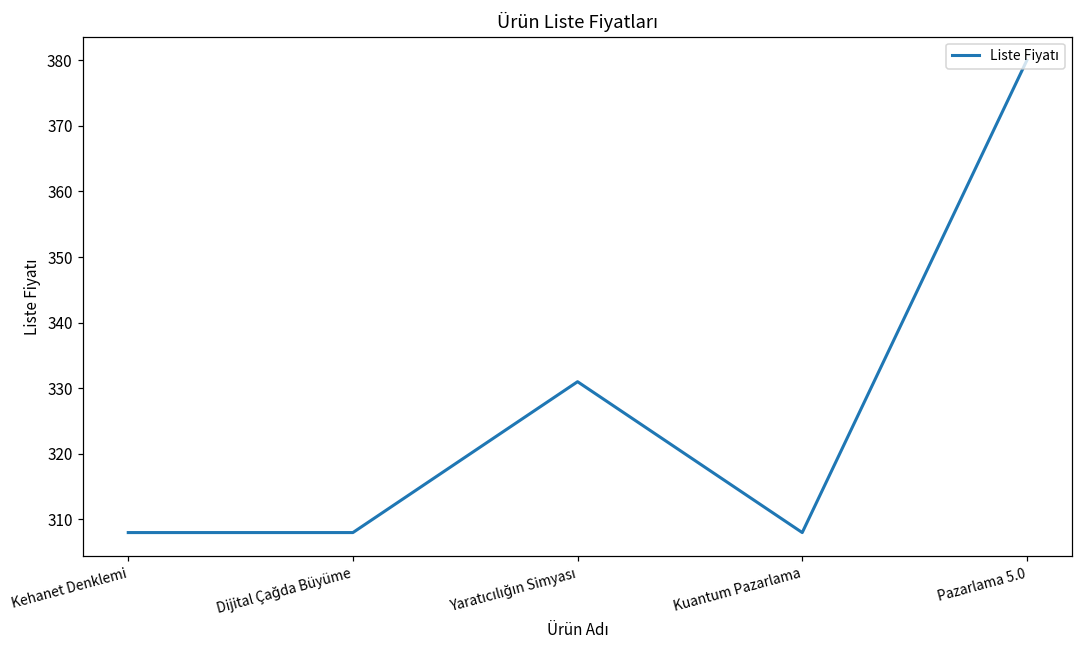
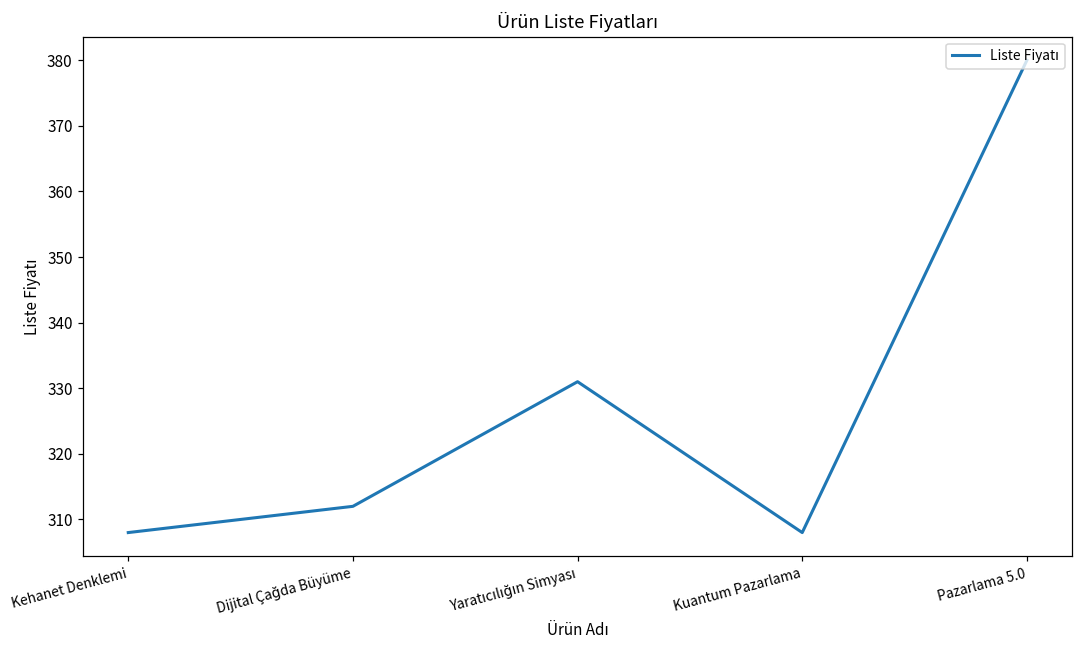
Dijital Çağda Büyüme: 308 -> 312
